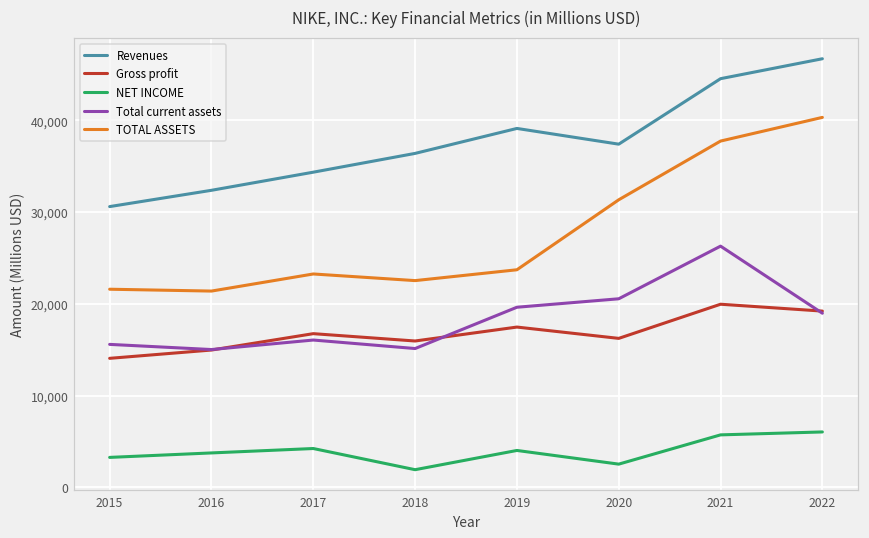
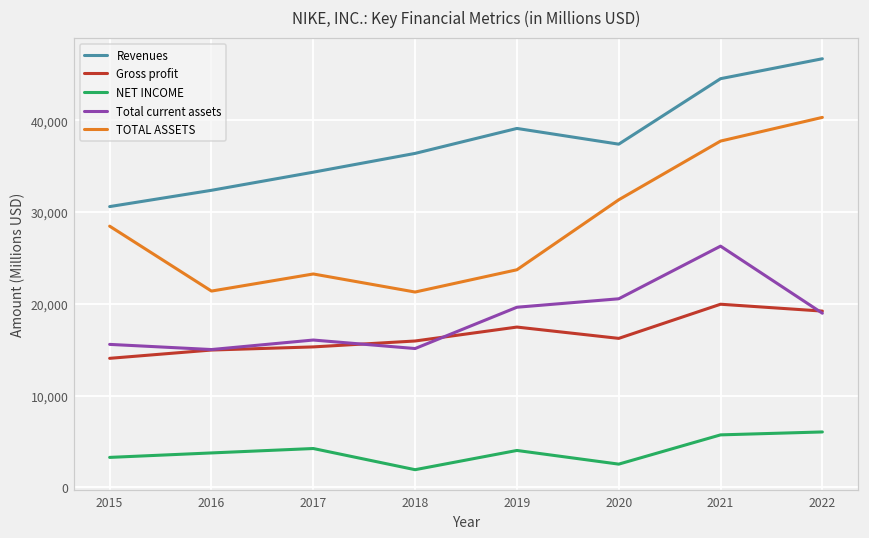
TOTAL ASSETS, 2015: 22,000 -> 28,000
Gross profit, 2017: 17,000 -> 15,000
TOTAL ASSETS, 2018: 23,000 -> 21,000
